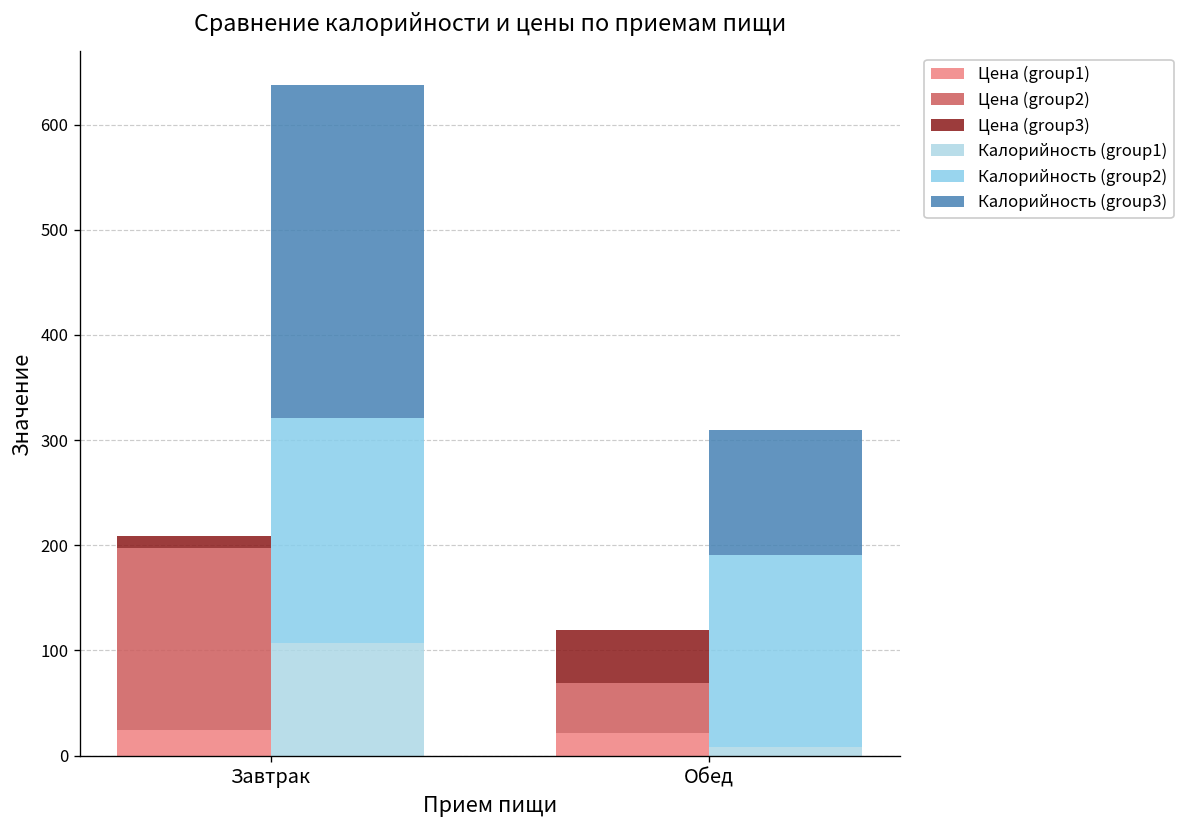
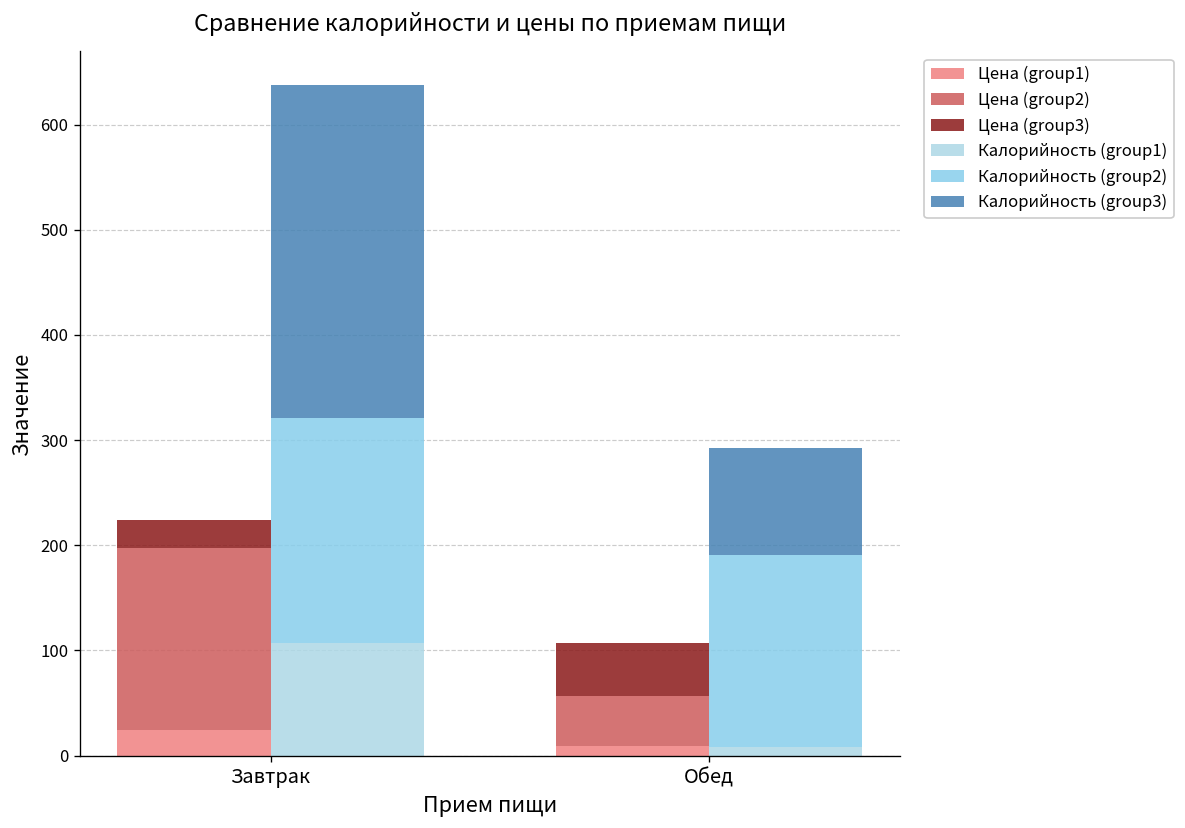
Цена (group3), Завтрак: 10 -> 30
Цена (group1), Обед: 20 -> 10
Калорийность (group3), Обед: 120 -> 100
